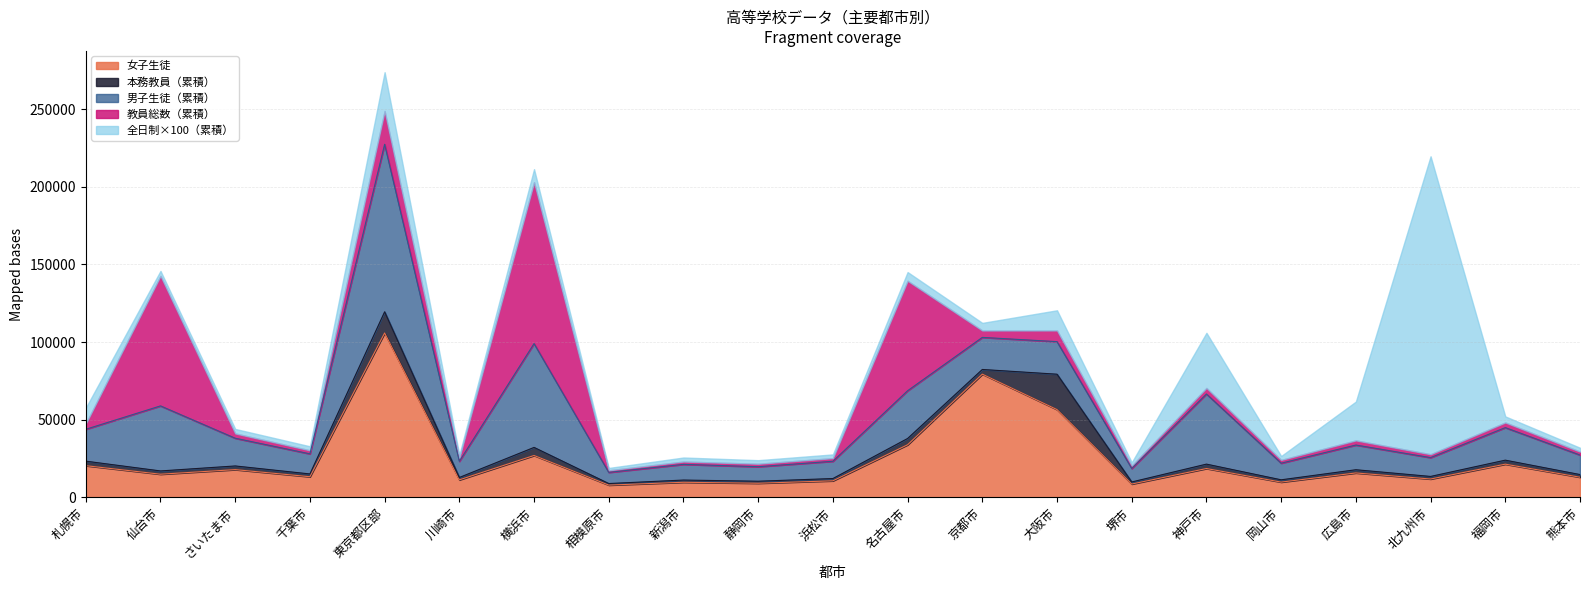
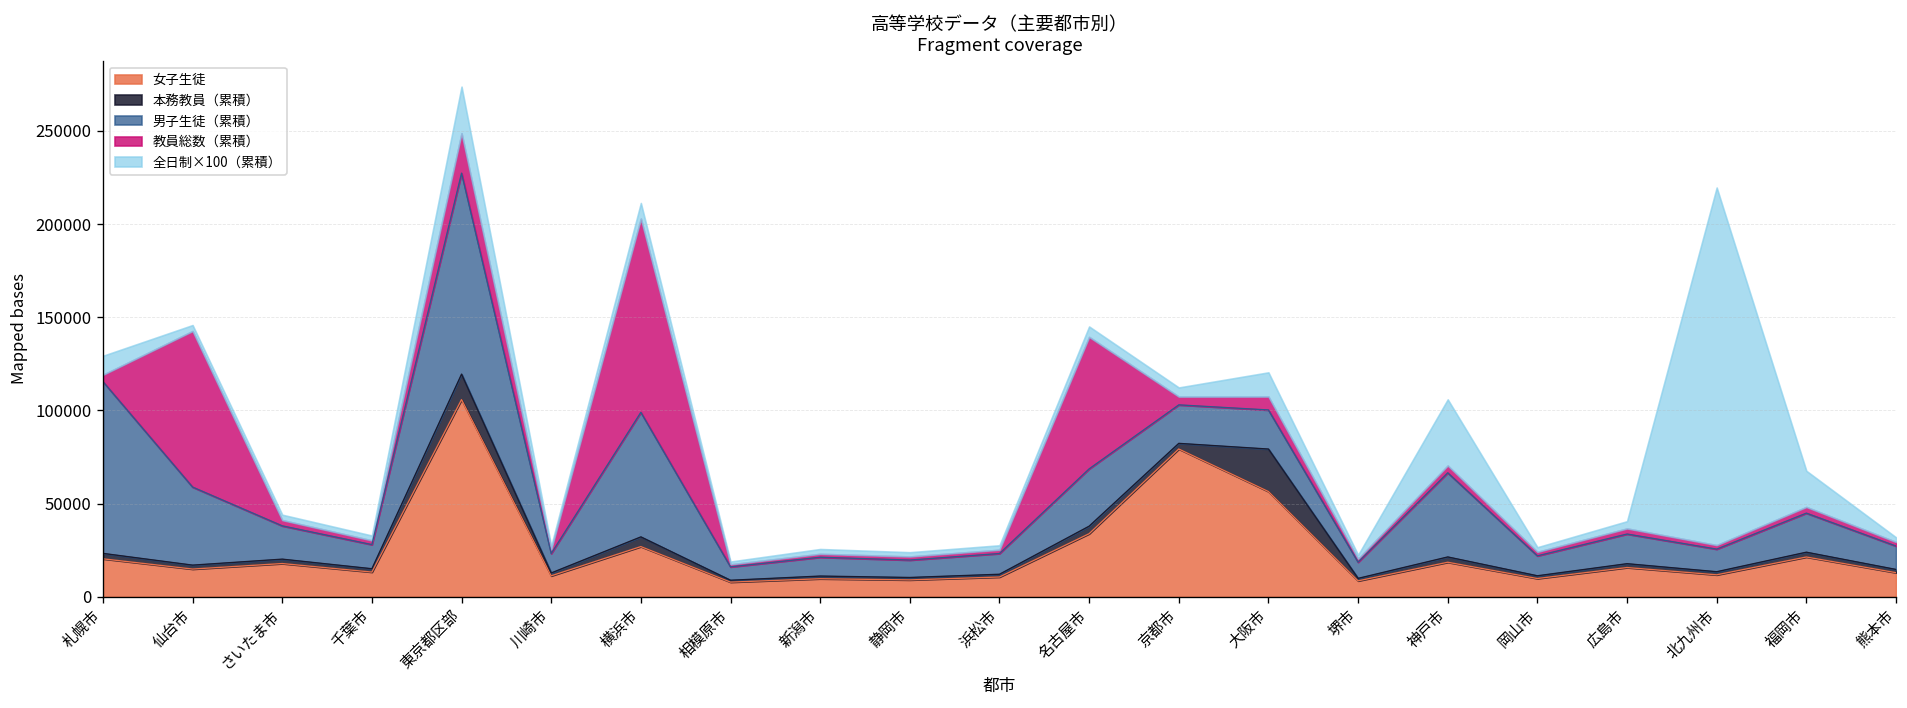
男子生徒（累積）, 札幌市: 21000 -> 92000
全日制×100（累積）, 広島市: 25000 -> 4000
全日制×100（累積）, 福岡市: 4000 -> 19000
